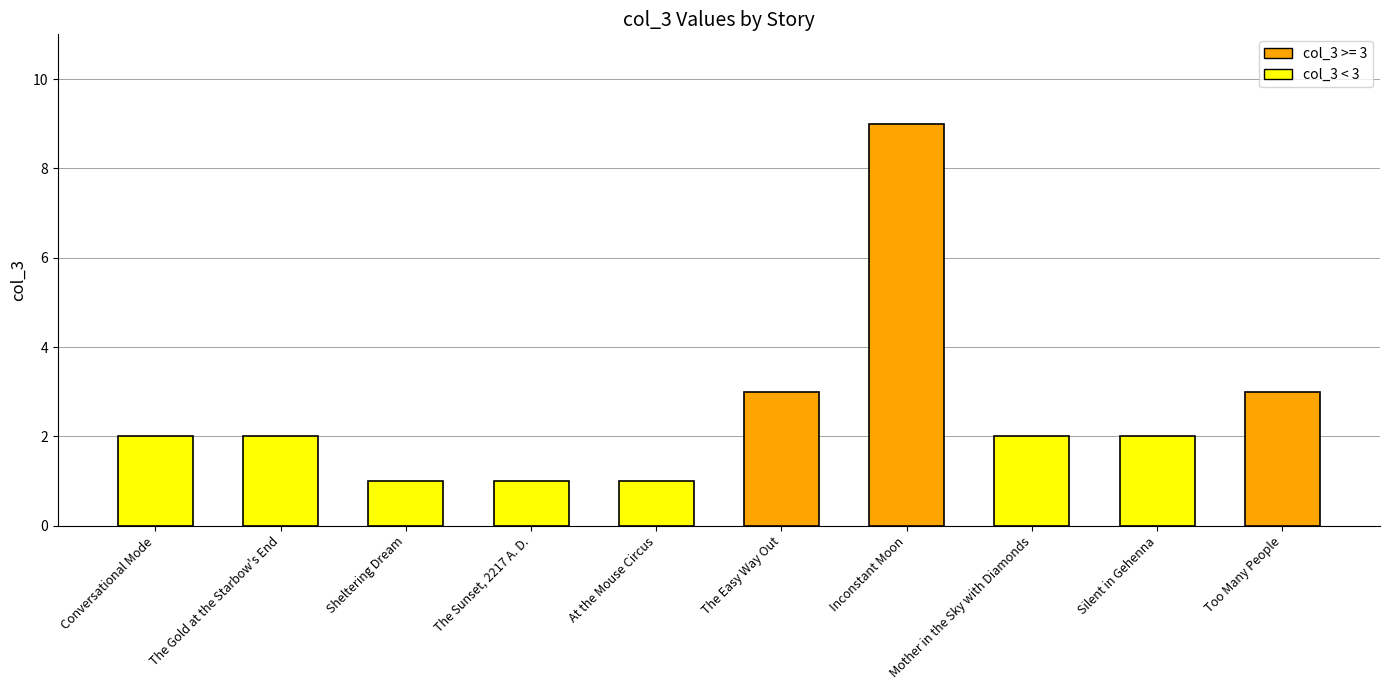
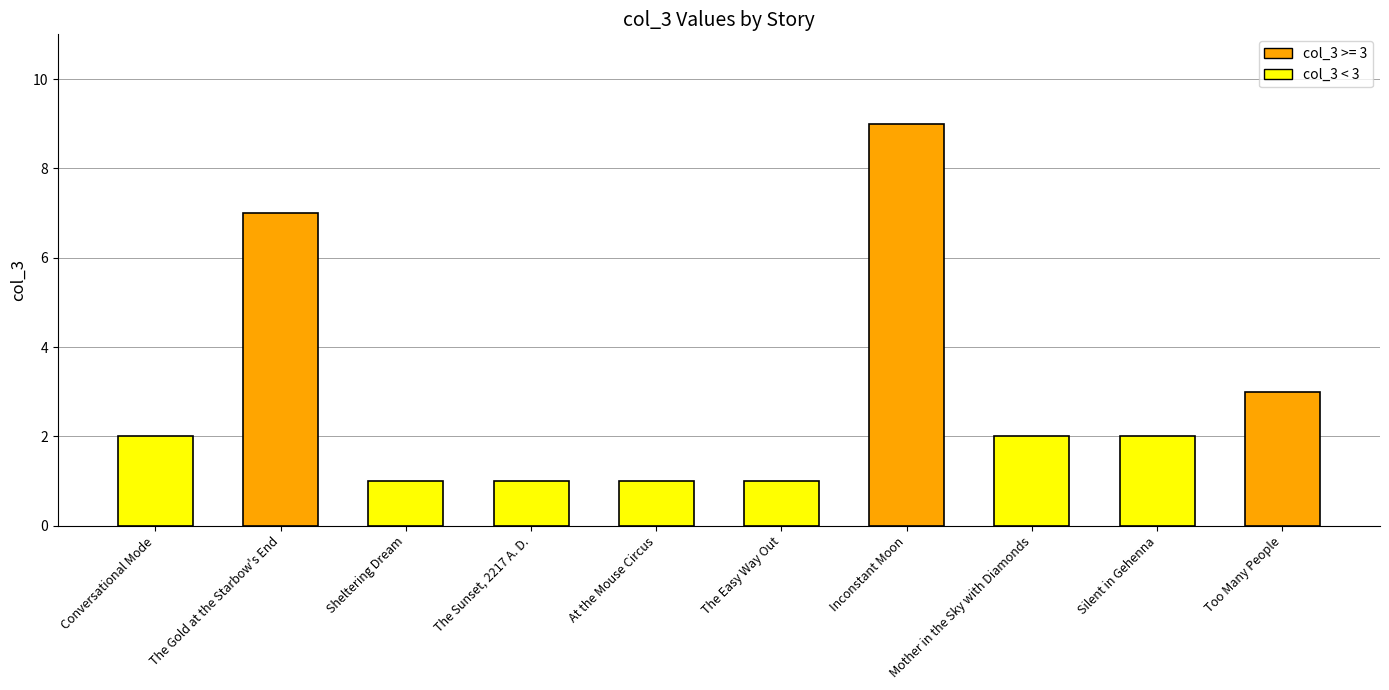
The Gold at the Starbow's End: 2 -> 7
The Easy Way Out: 3 -> 1
